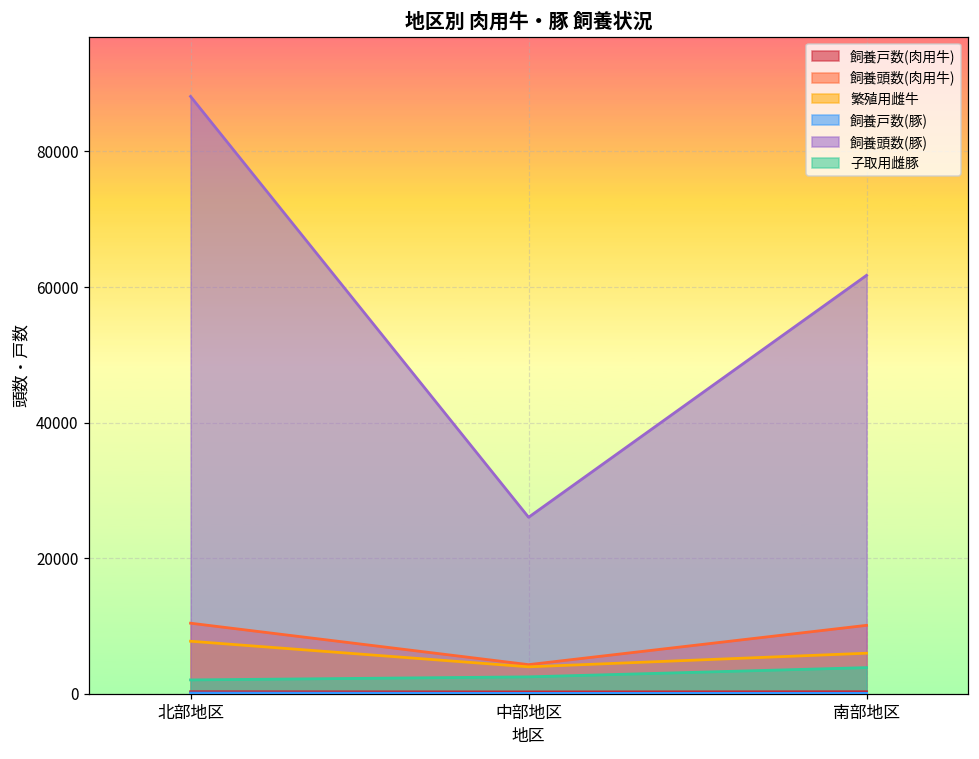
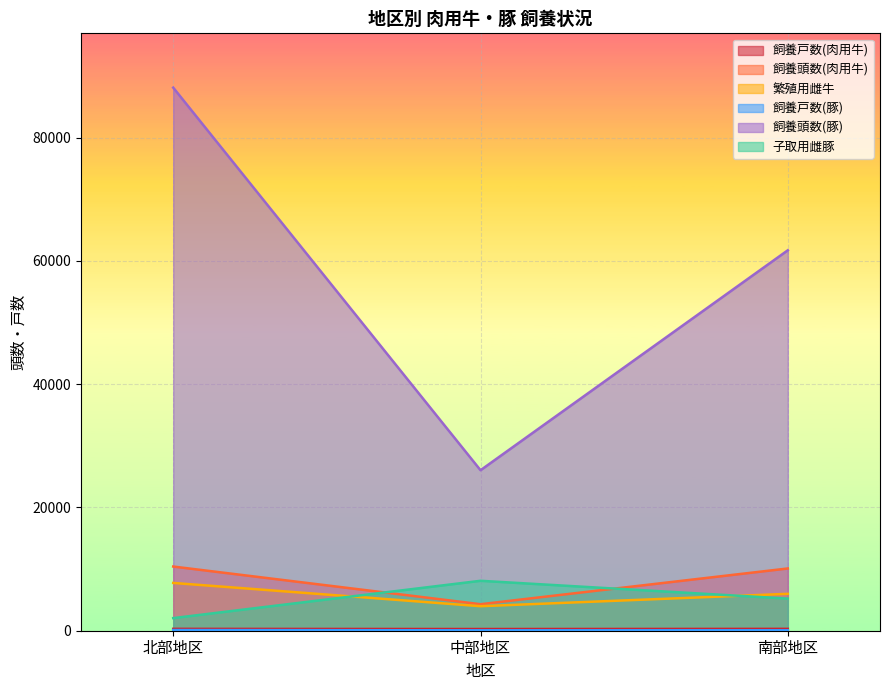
子取用雌豚, 中部地区: 3000 -> 8000
子取用雌豚, 南部地区: 4000 -> 5000
